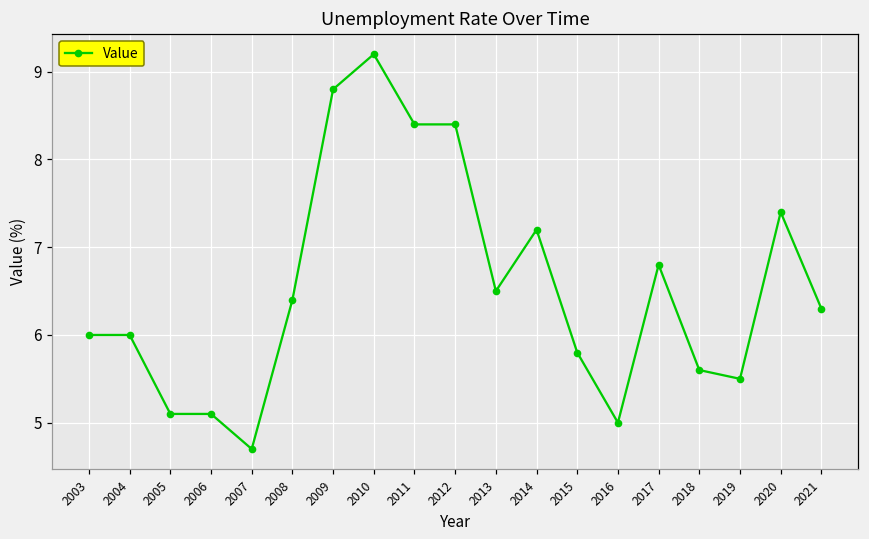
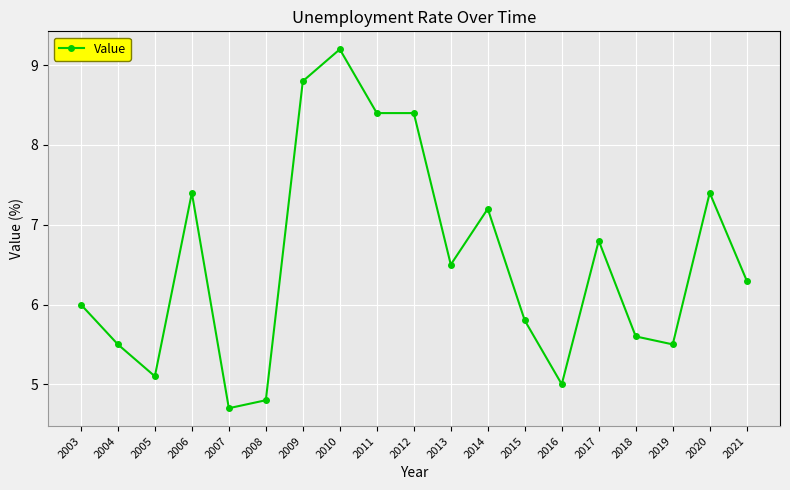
2004: 6.0 -> 5.5
2006: 5.1 -> 7.4
2008: 6.4 -> 4.8
